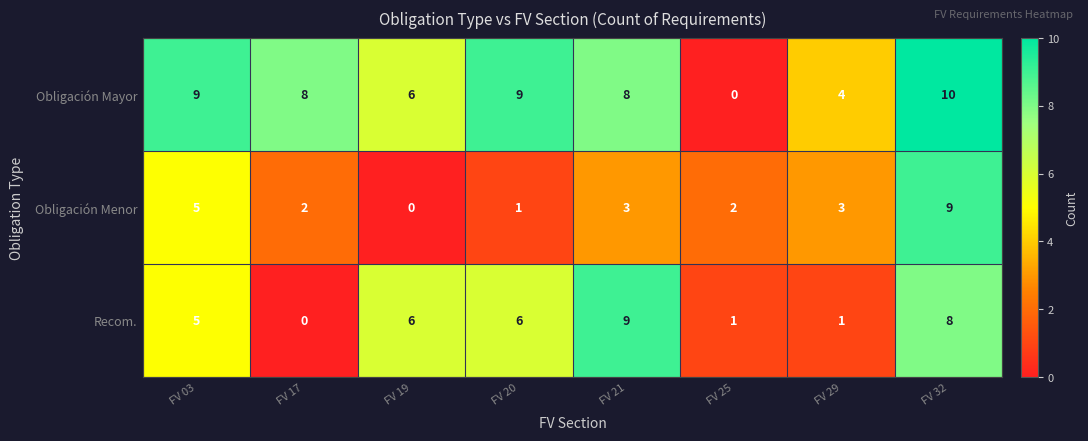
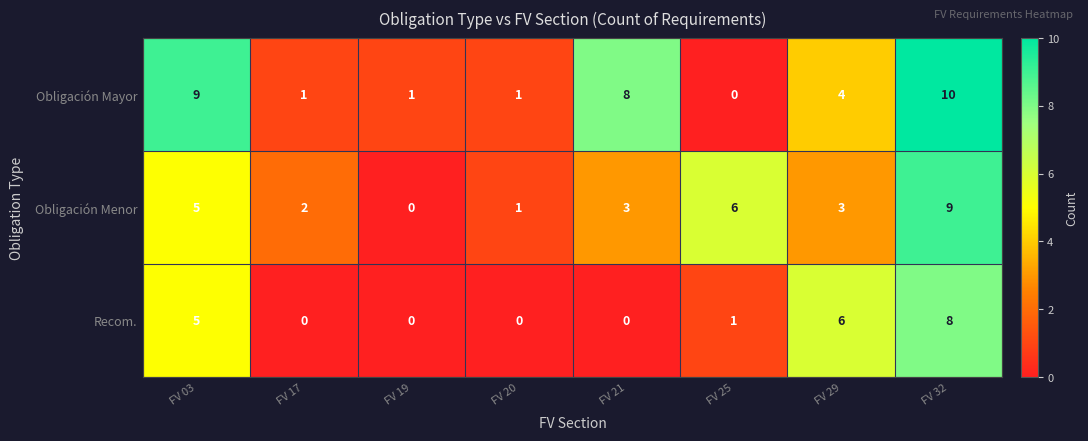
Obligación Mayor, FV 17: 8 -> 1
Obligación Mayor, FV 19: 6 -> 1
Obligación Mayor, FV 20: 9 -> 1
Obligación Menor, FV 25: 2 -> 6
Recom., FV 19: 6 -> 0
Recom., FV 20: 6 -> 0
Recom., FV 21: 9 -> 0
Recom., FV 29: 1 -> 6
